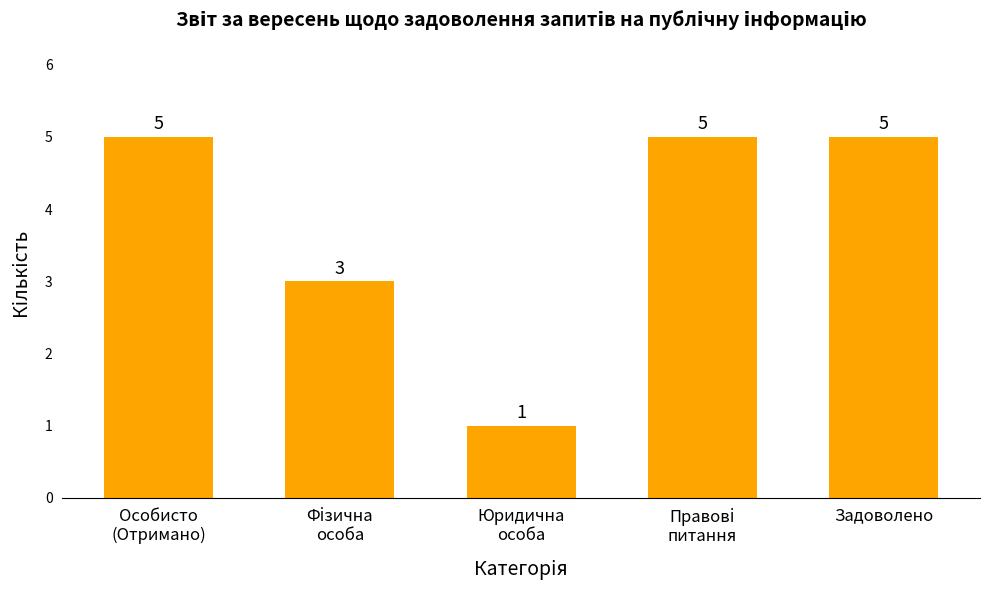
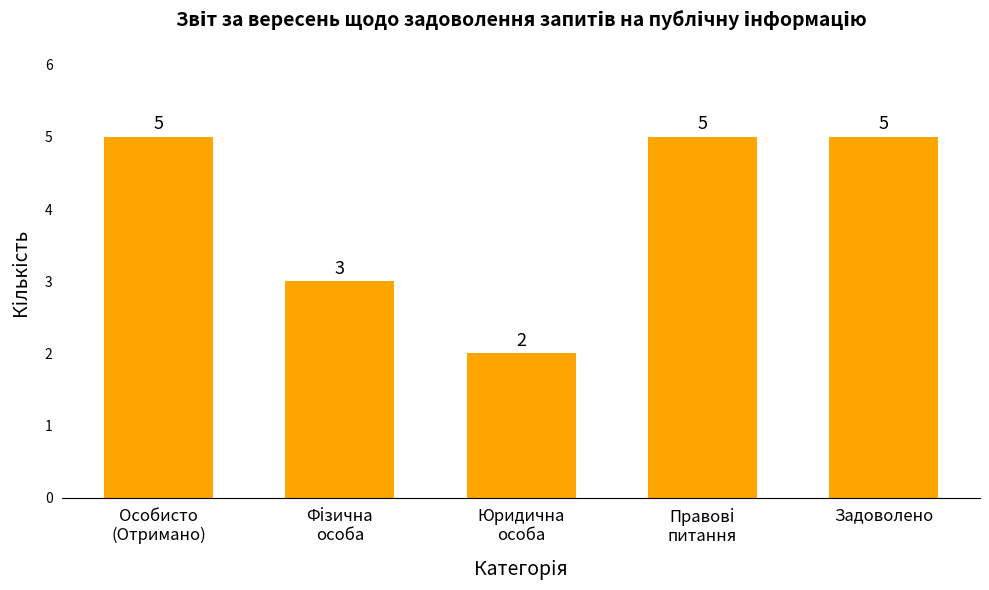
Юридична особа: 1 -> 2
